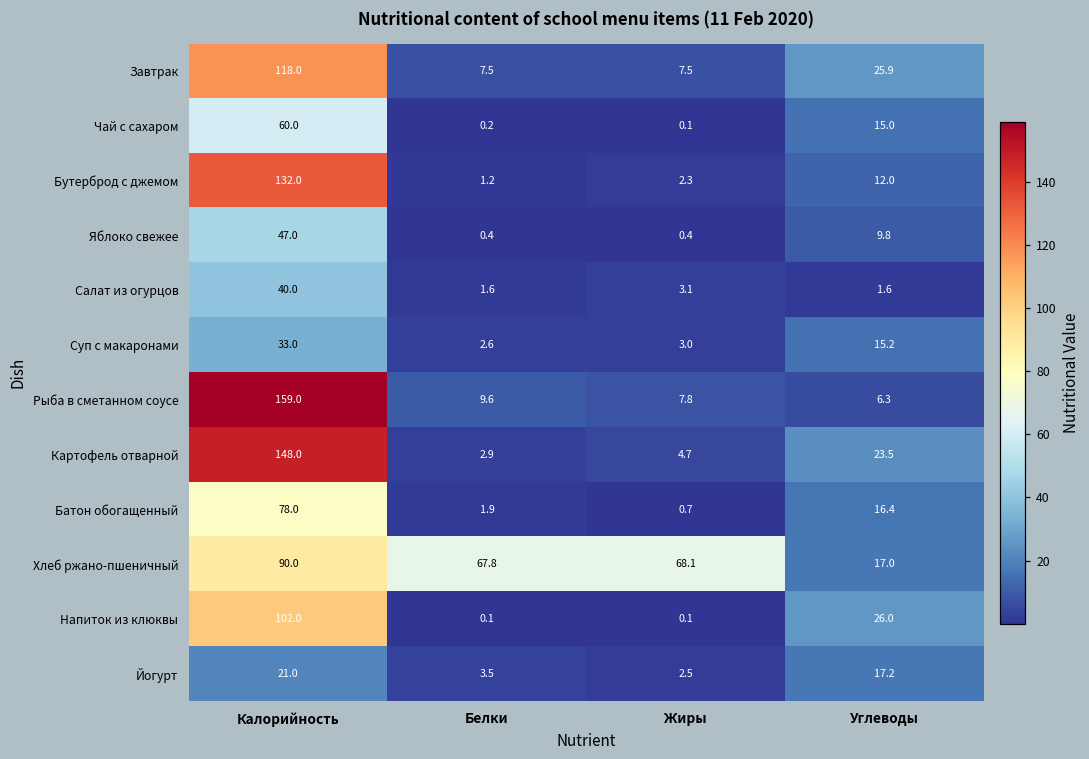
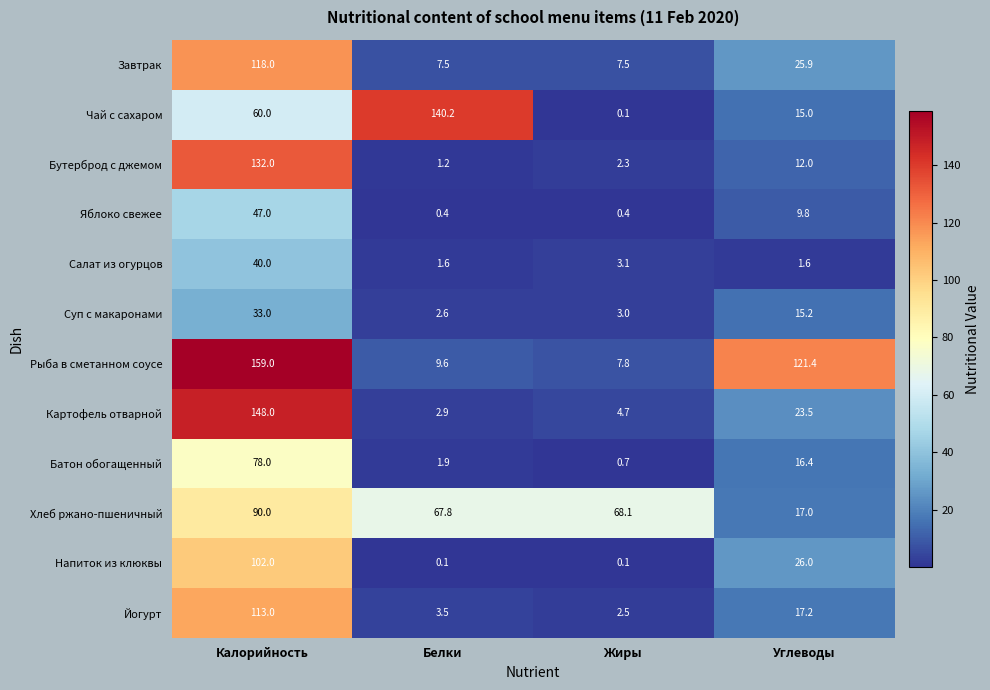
Чай с сахаром, Белки: 0.2 -> 140.2
Рыба в сметанном соусе, Углеводы: 6.3 -> 121.4
Йогурт, Калорийность: 21.0 -> 113.0
